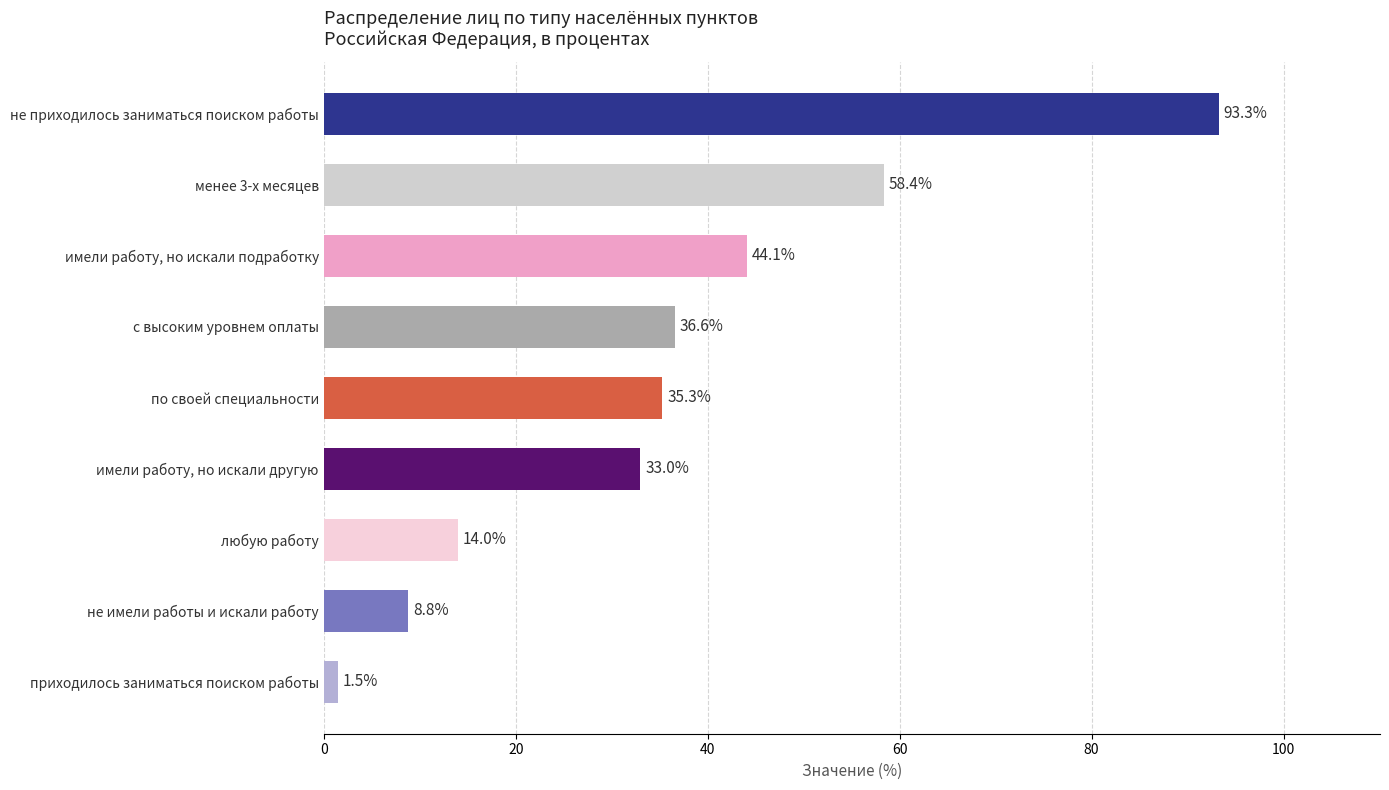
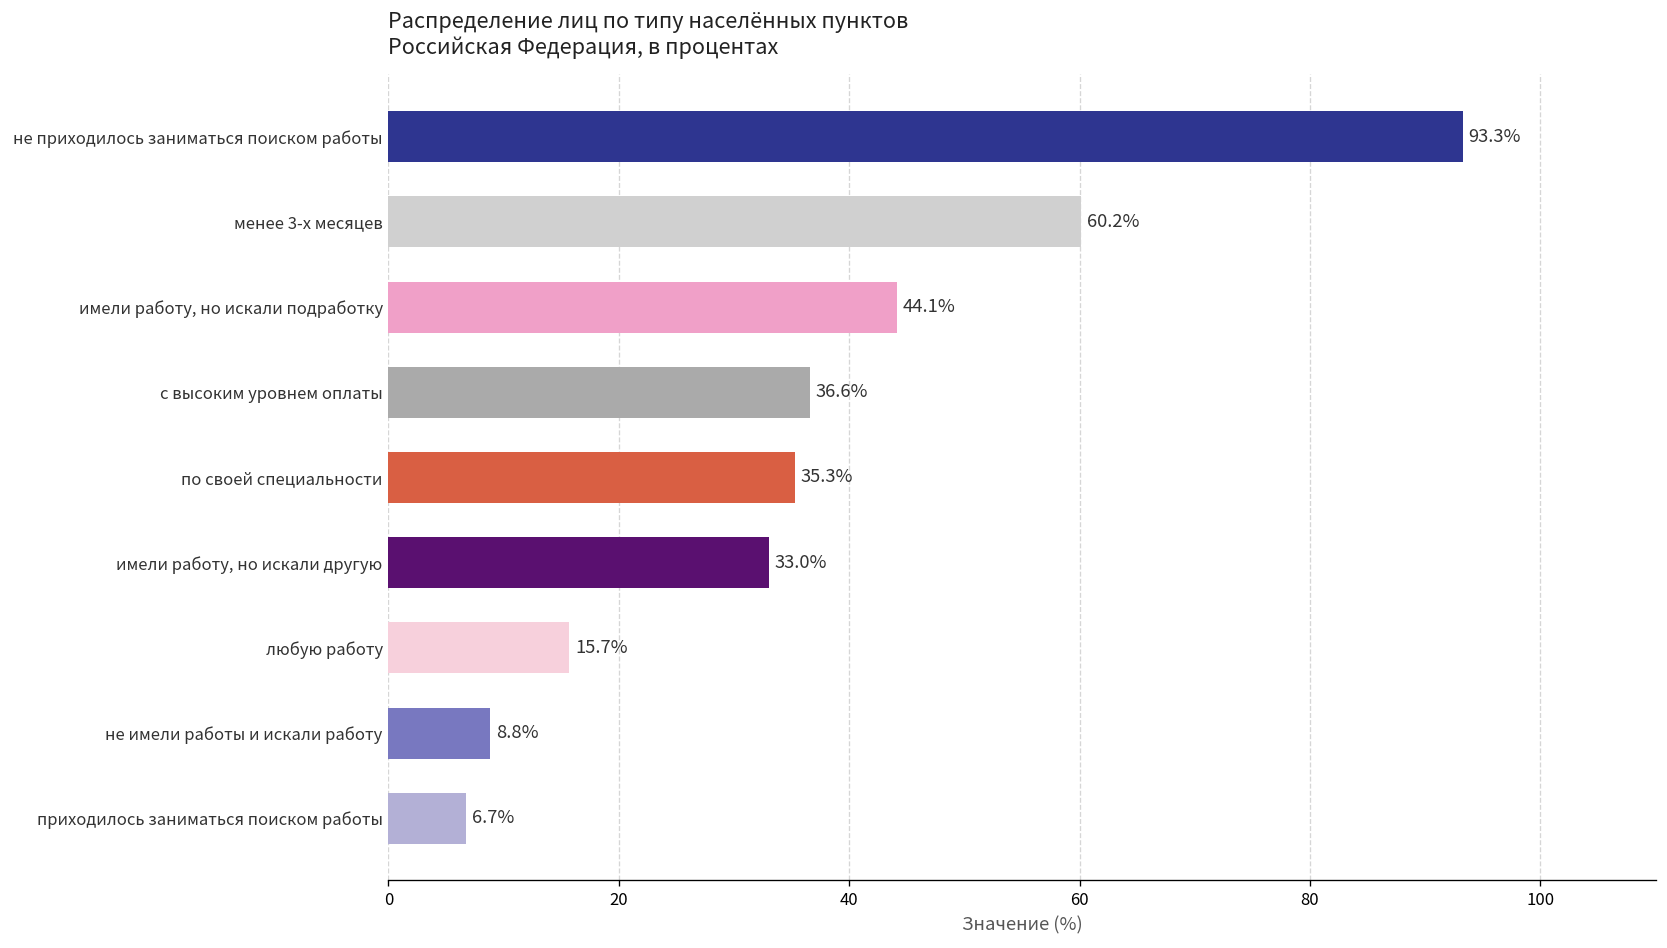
менее 3-х месяцев: 58.4% -> 60.2%
любую работу: 14.0% -> 15.7%
приходилось заниматься поиском работы: 1.5% -> 6.7%
